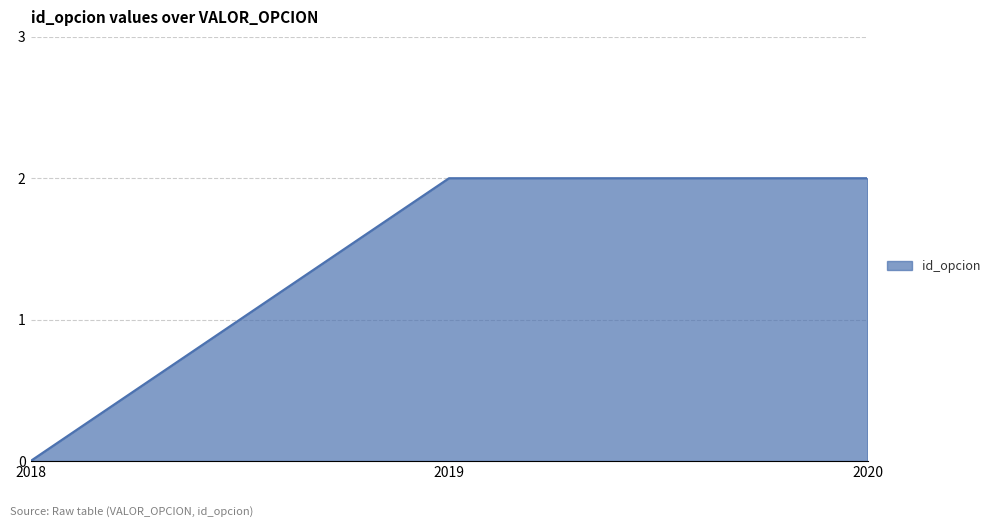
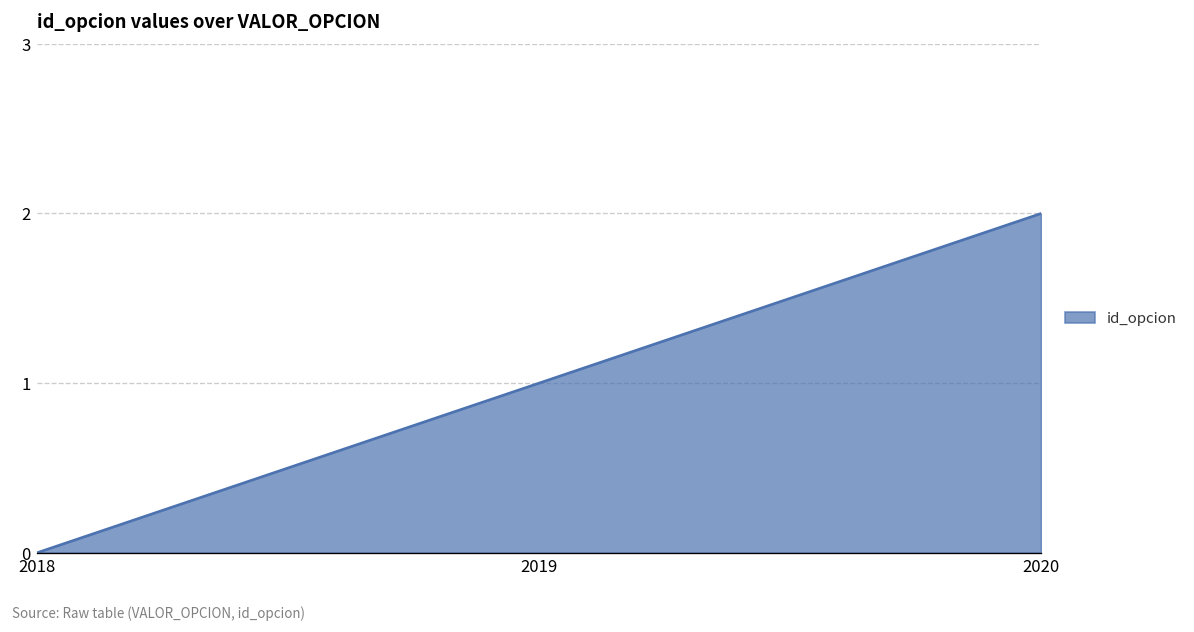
2019: 2 -> 1
